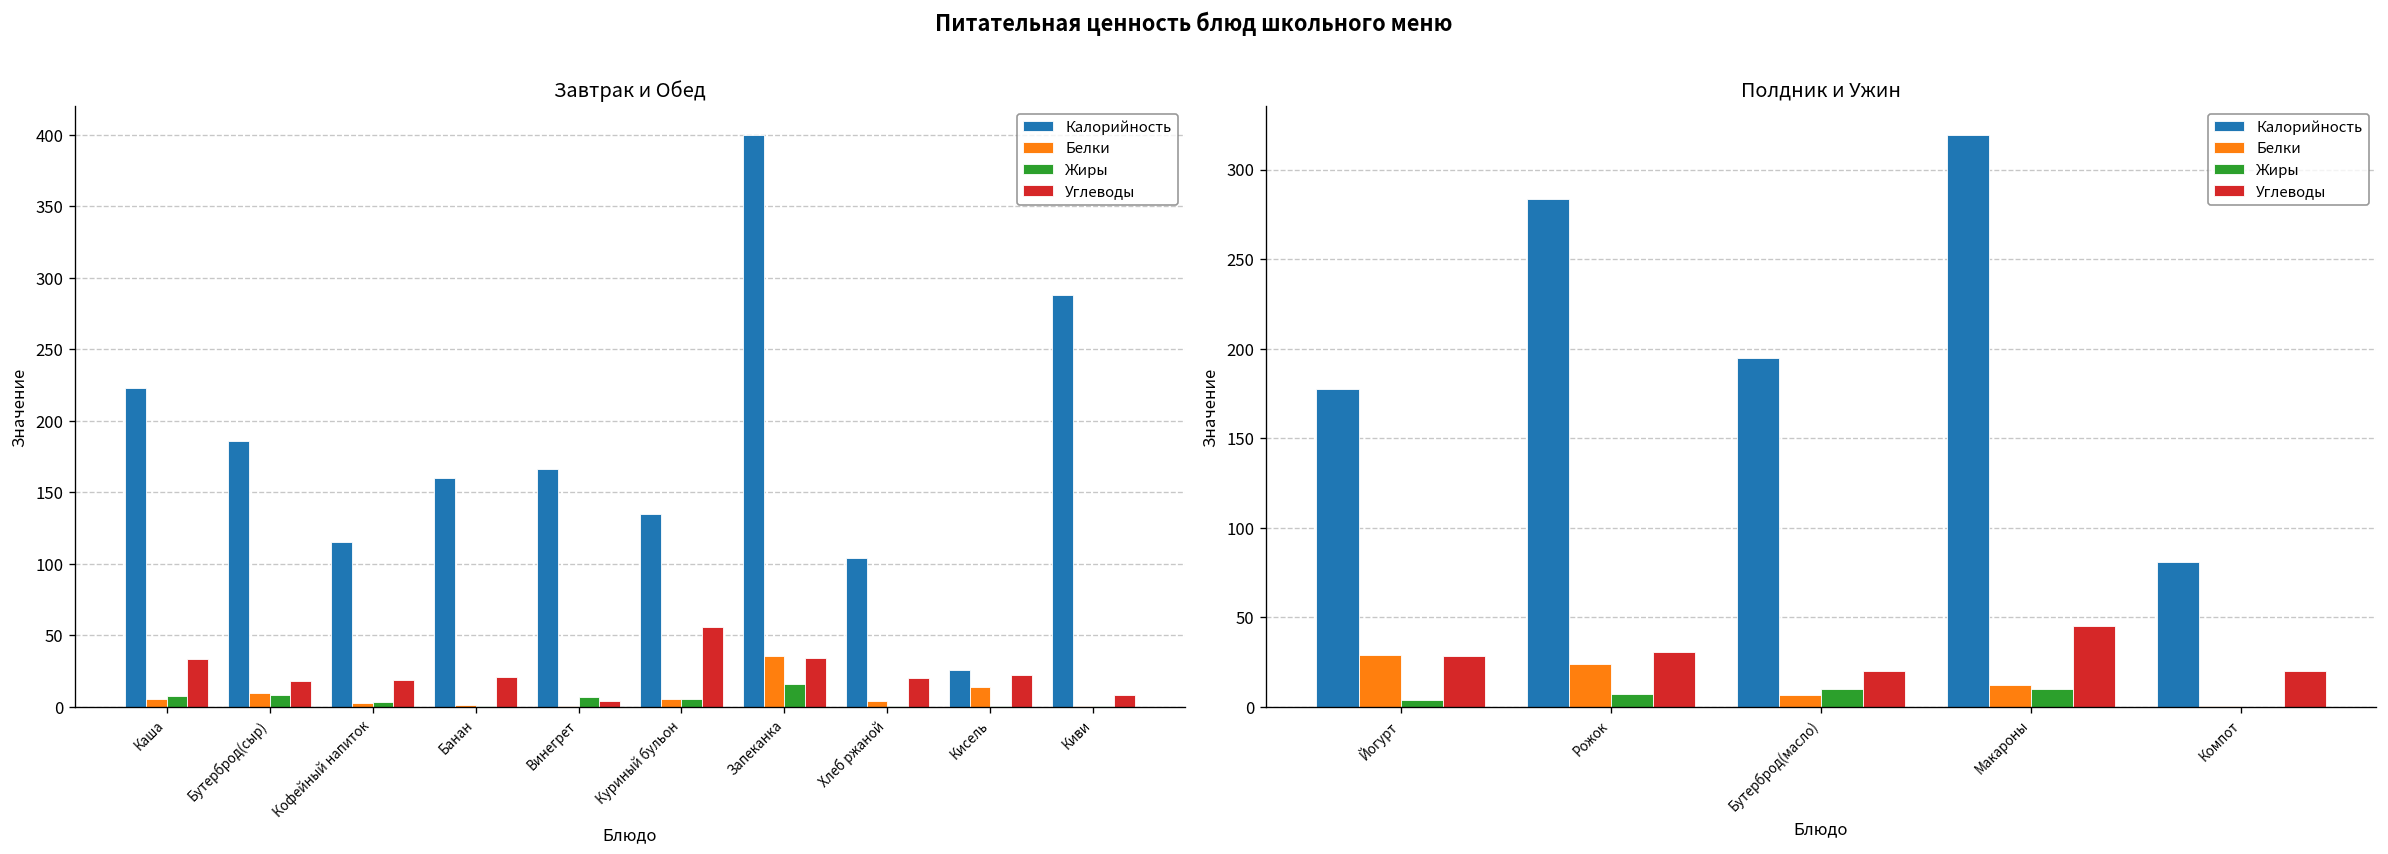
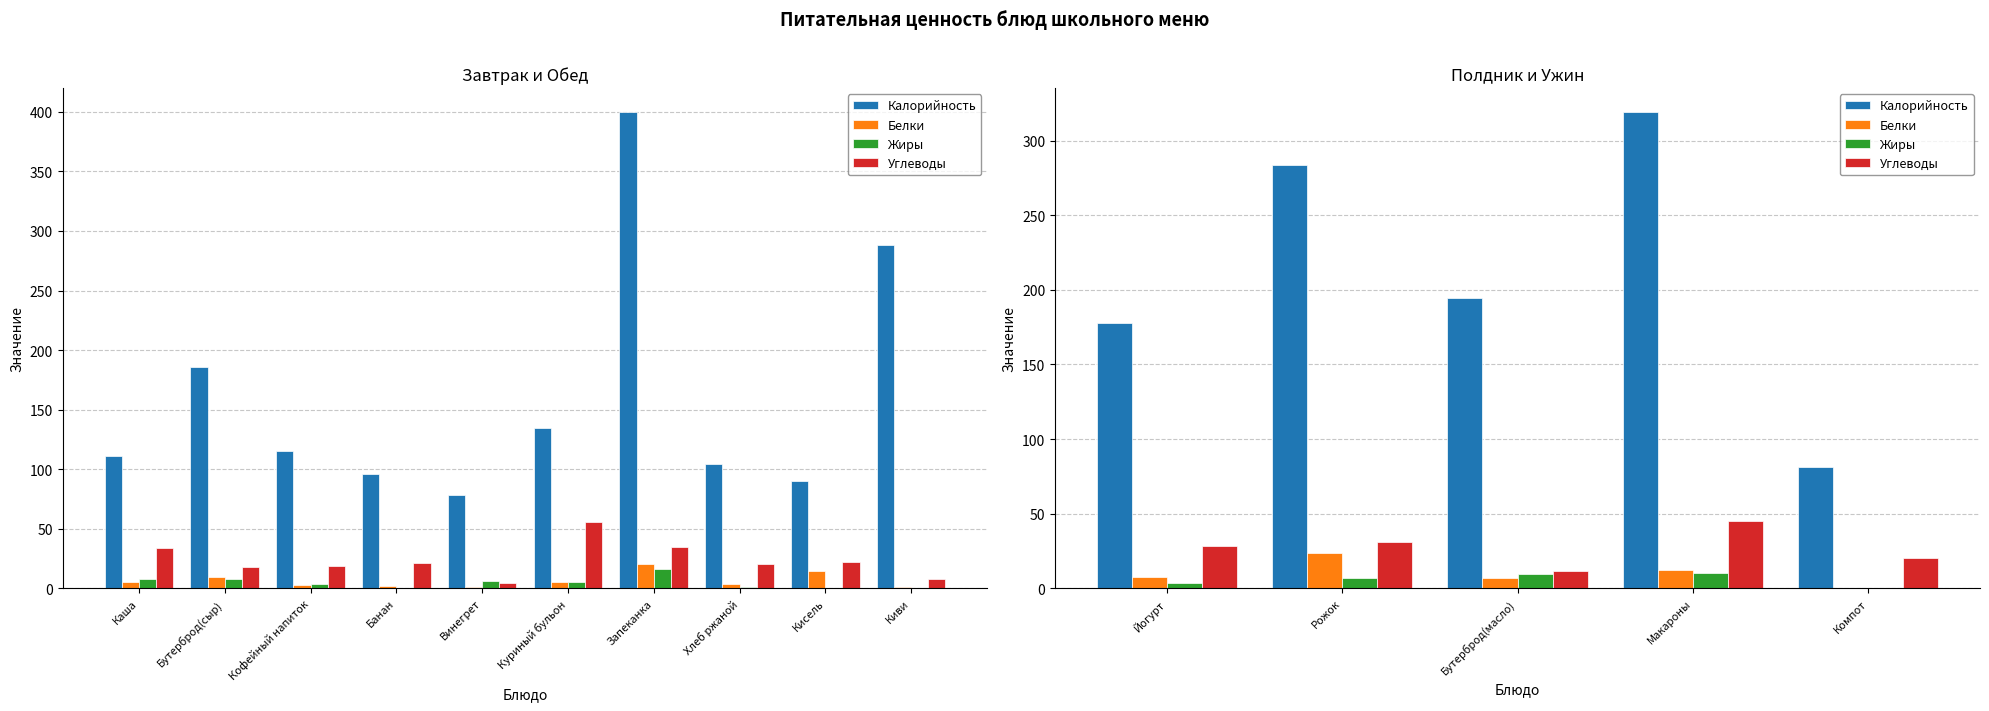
Завтрак и Обед, Калорийность, Каша: 223 -> 111
Завтрак и Обед, Калорийность, Банан: 160 -> 96
Завтрак и Обед, Калорийность, Винегрет: 166 -> 78
Завтрак и Обед, Белки, Запеканка: 35 -> 20
Завтрак и Обед, Калорийность, Кисель: 26 -> 90
Полдник и Ужин, Белки, Йогурт: 29 -> 7
Полдник и Ужин, Углеводы, Бутерброд(масло): 20 -> 12
